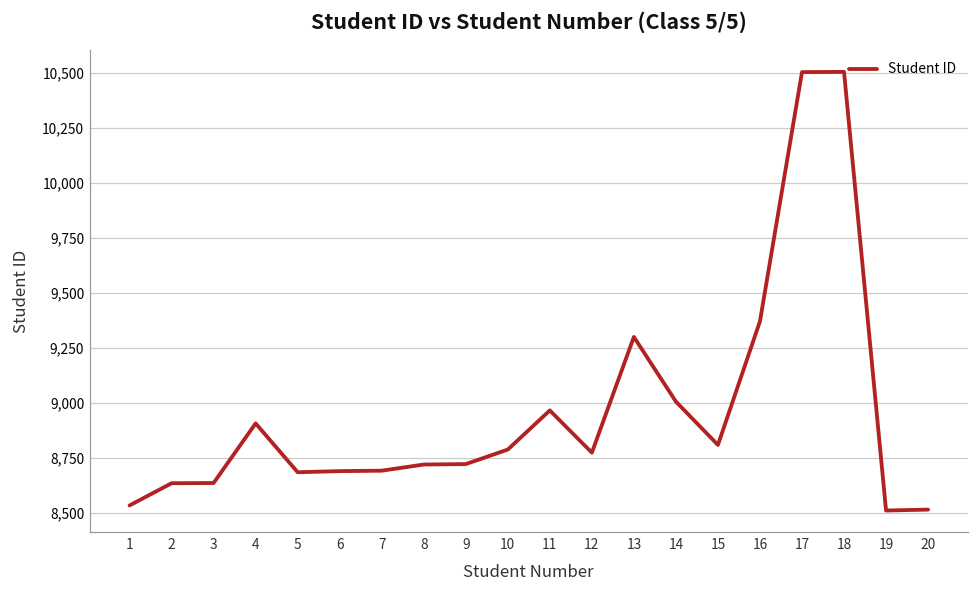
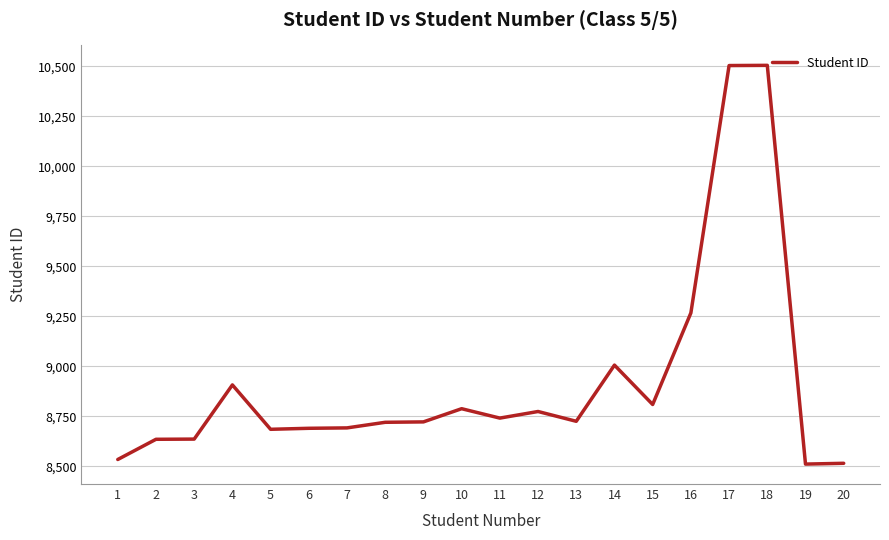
11: 8,970 -> 8,740
13: 9,300 -> 8,730
16: 9,370 -> 9,270
